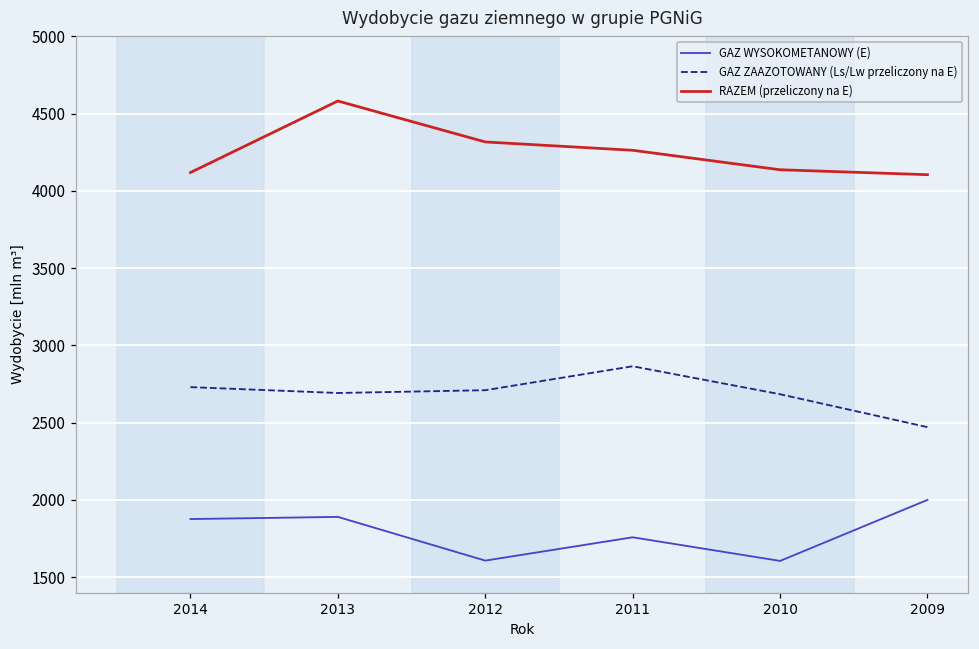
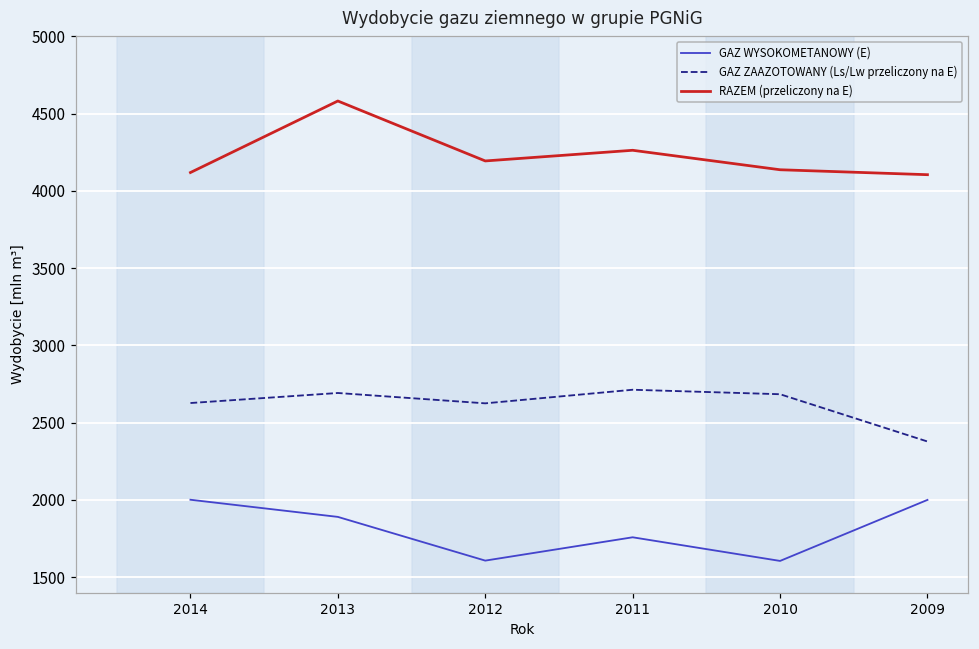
GAZ WYSOKOMETANOWY (E), 2014: 1880 -> 2000
GAZ ZAAZOTOWANY (Ls/Lw przeliczony na E), 2014: 2730 -> 2630
GAZ ZAAZOTOWANY (Ls/Lw przeliczony na E), 2012: 2710 -> 2630
RAZEM (przeliczony na E), 2012: 4320 -> 4190
GAZ ZAAZOTOWANY (Ls/Lw przeliczony na E), 2011: 2870 -> 2710
GAZ ZAAZOTOWANY (Ls/Lw przeliczony na E), 2009: 2470 -> 2380
